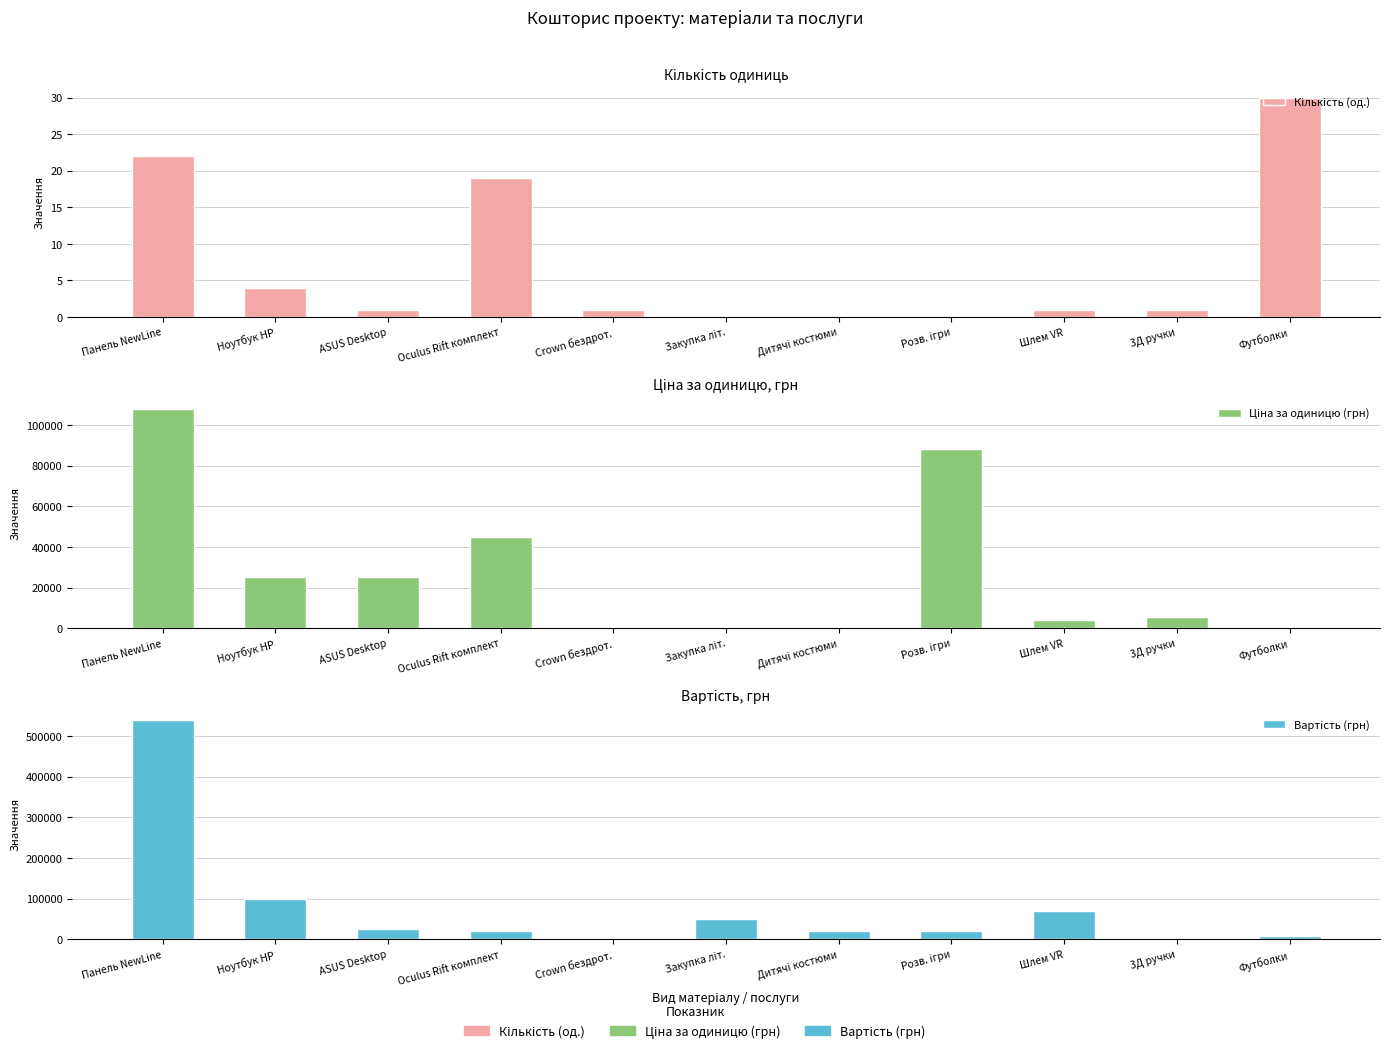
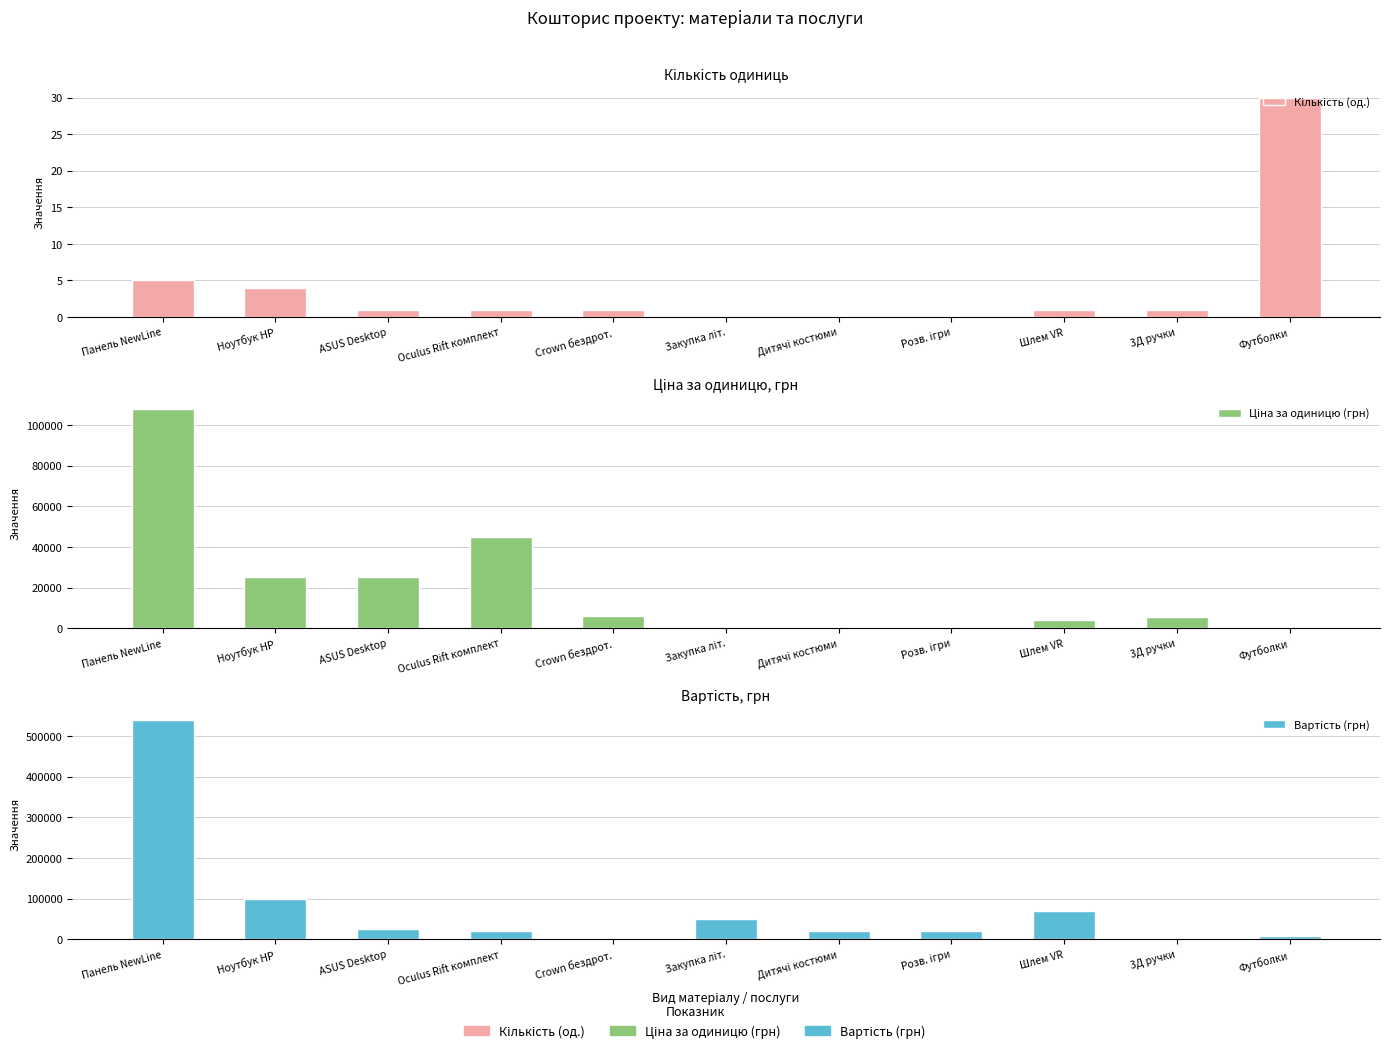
Кількість одиниць, Панель NewLine: 22 -> 5
Кількість одиниць, Oculus Rift комплект: 19 -> 1
Ціна за одиницю, грн, Crown бездрот.: 0 -> 6000
Ціна за одиницю, грн, Розв. ігри: 88000 -> 0
